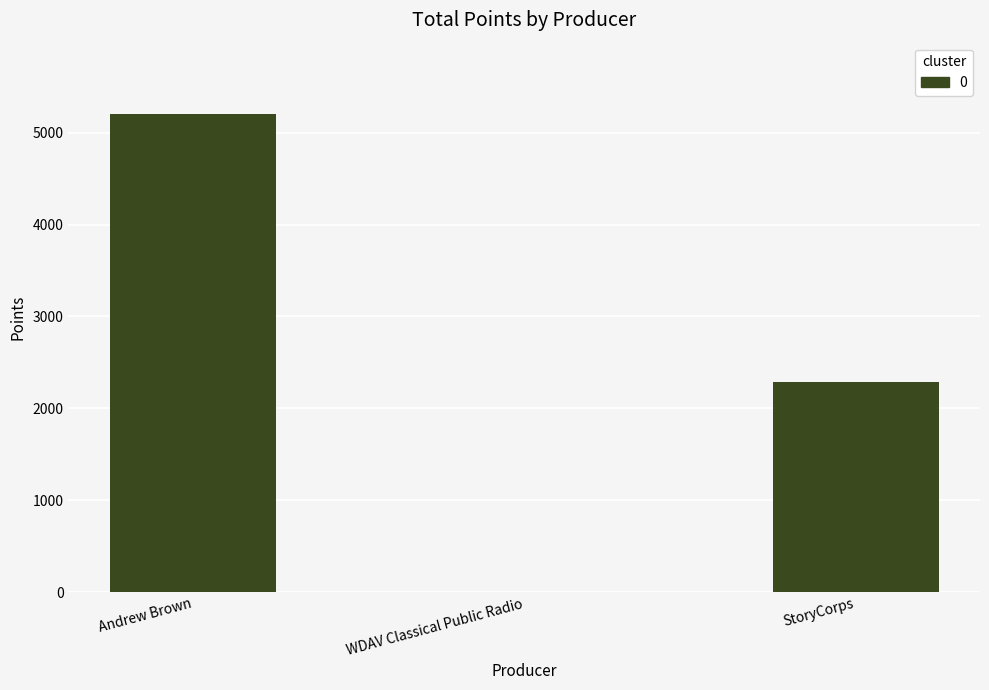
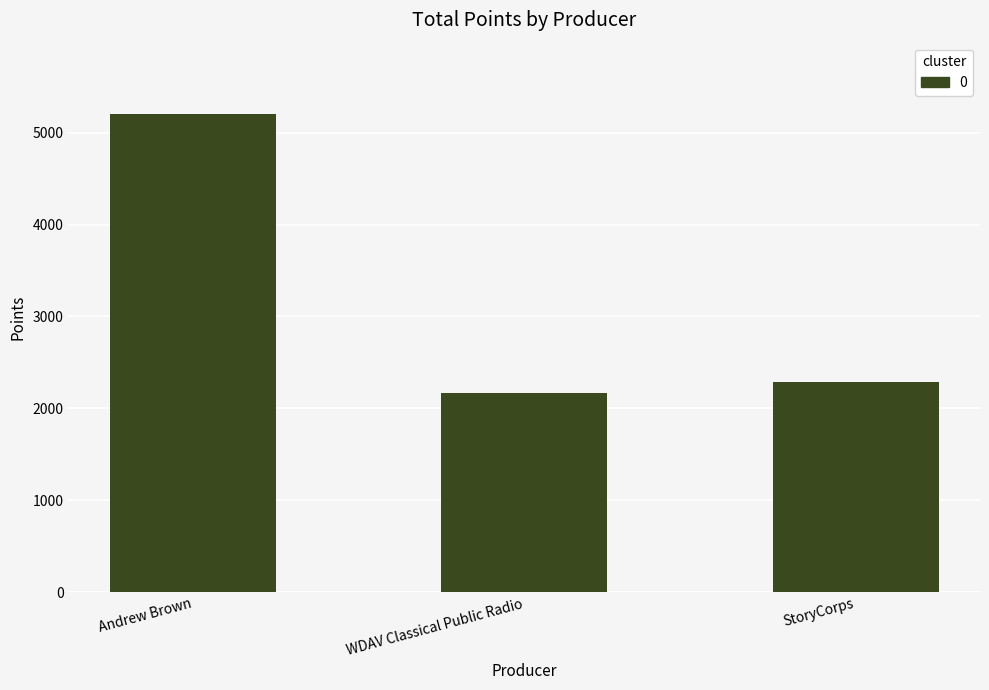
WDAV Classical Public Radio: 0 -> 2200
